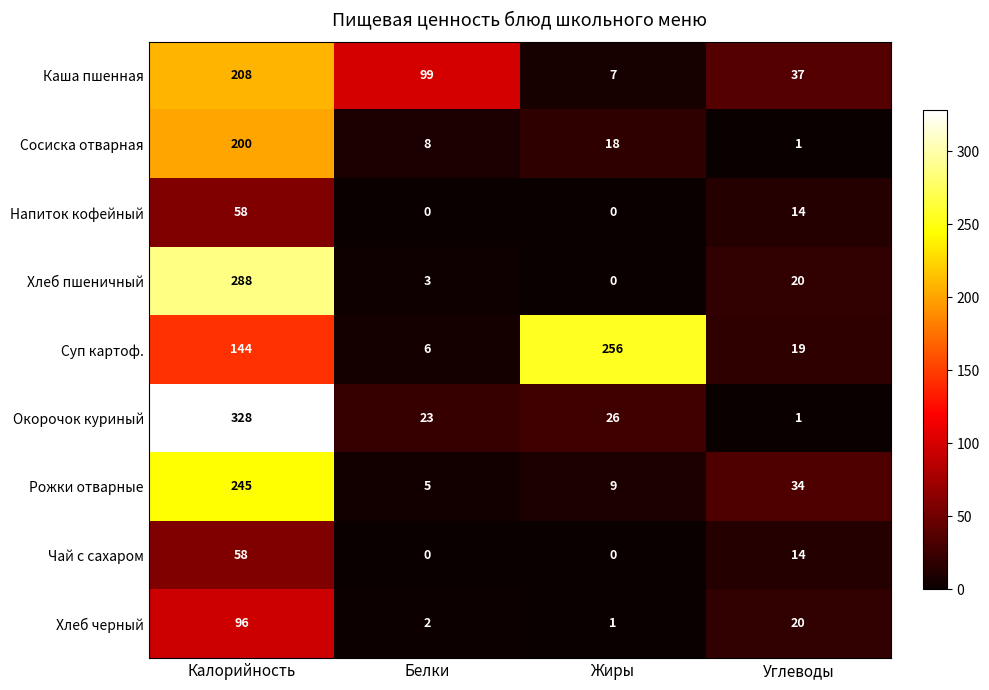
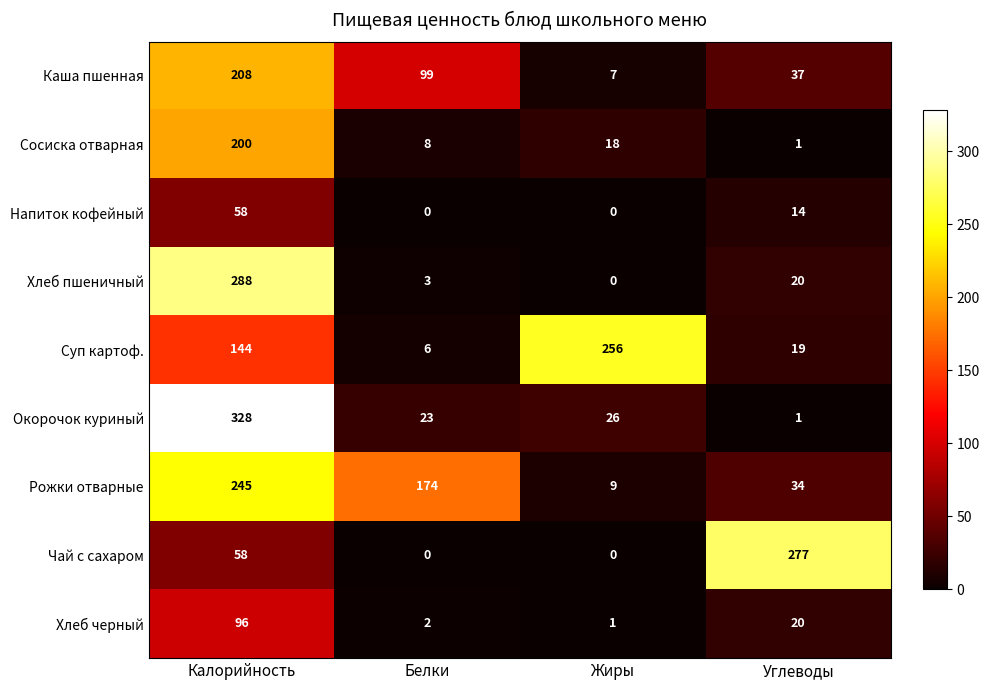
Рожки отварные, Белки: 5 -> 174
Чай с сахаром, Углеводы: 14 -> 277
